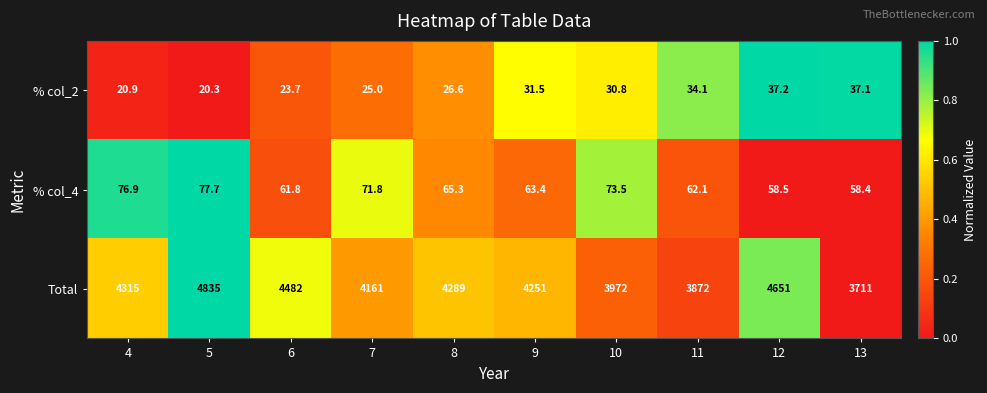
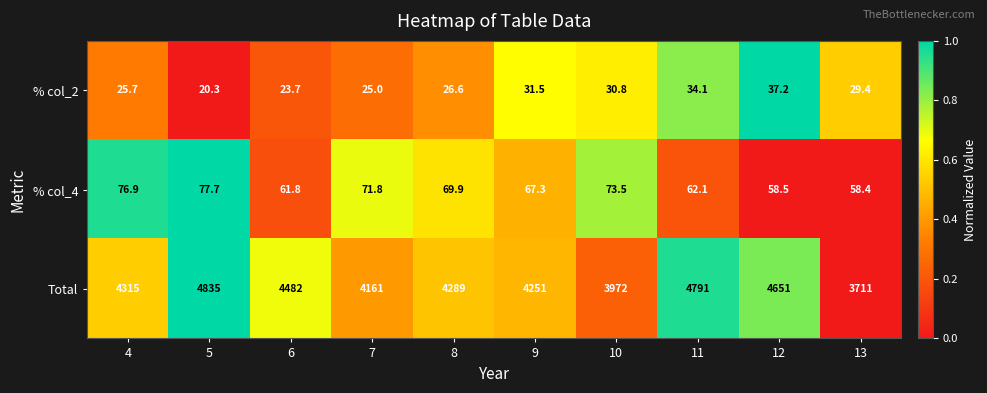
% col_2, 4: 20.9 -> 25.7
% col_2, 13: 37.1 -> 29.4
% col_4, 8: 65.3 -> 69.9
% col_4, 9: 63.4 -> 67.3
Total, 11: 3872 -> 4791
